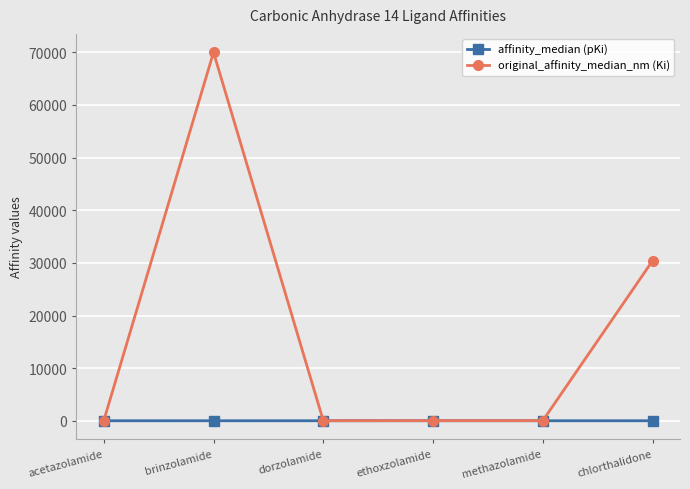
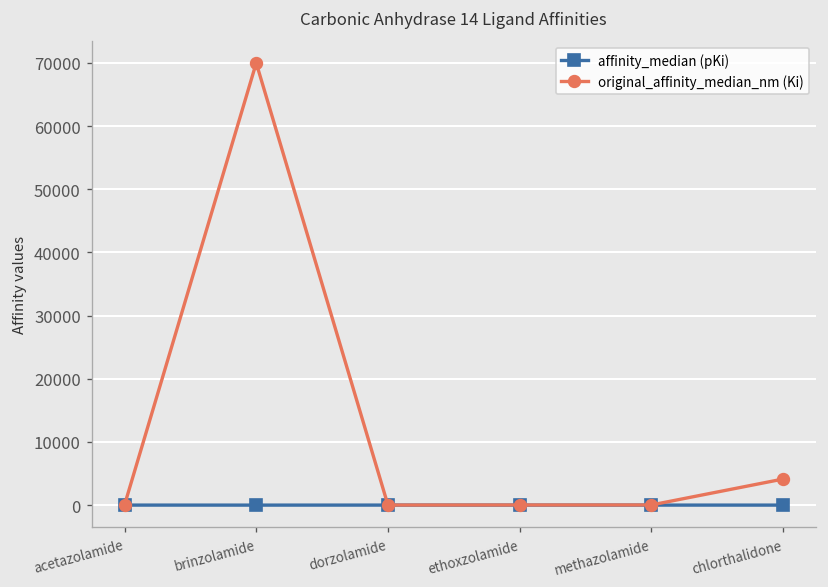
original_affinity_median_nm (Ki), chlorthalidone: 30000 -> 4000
